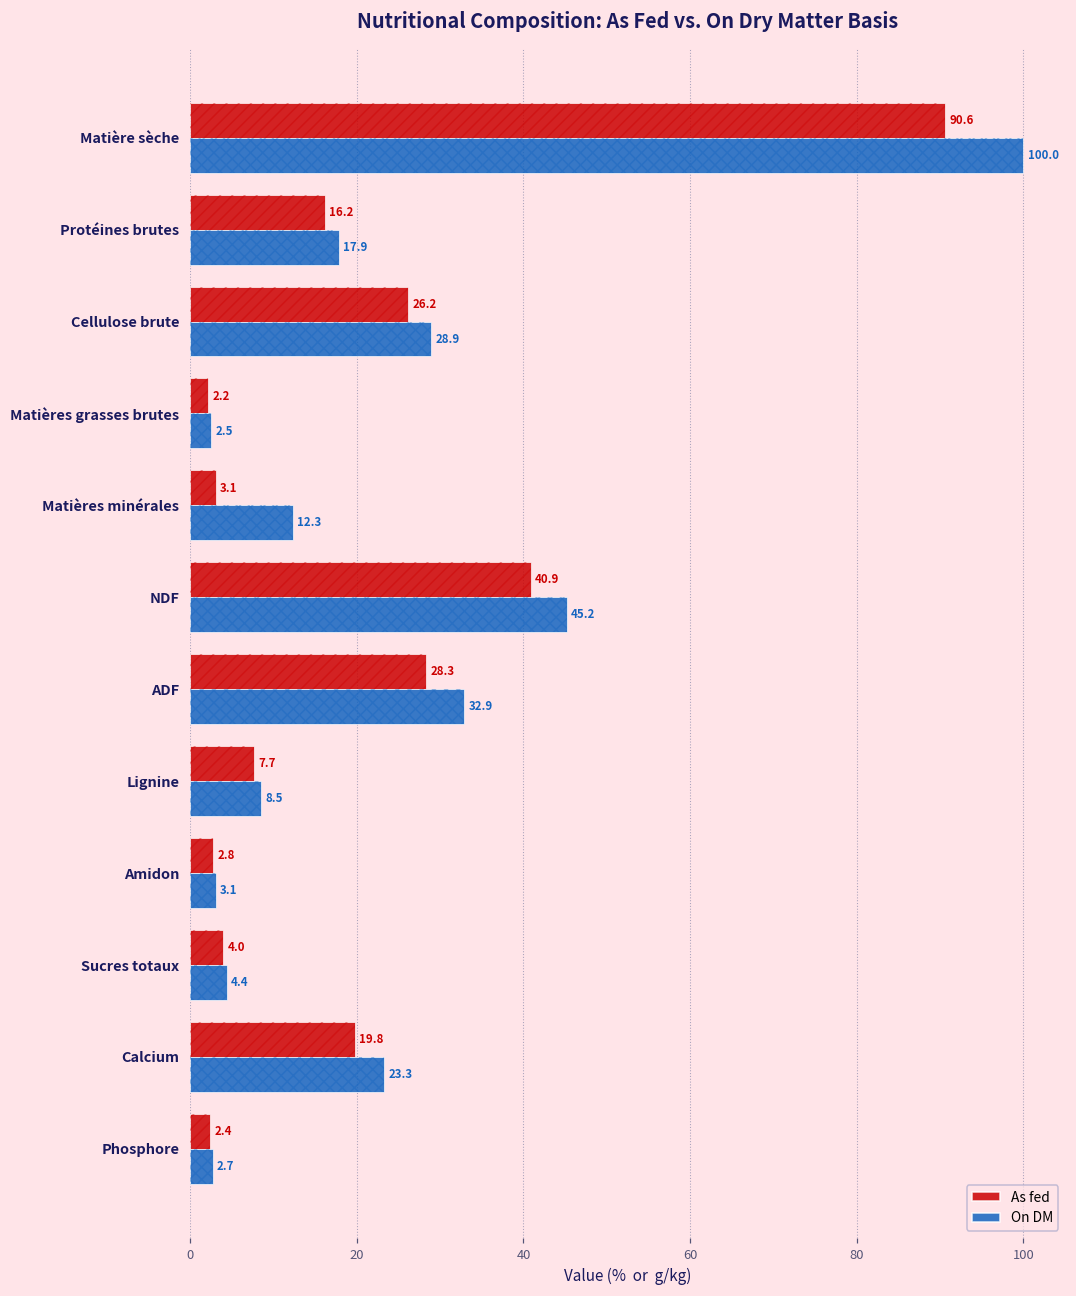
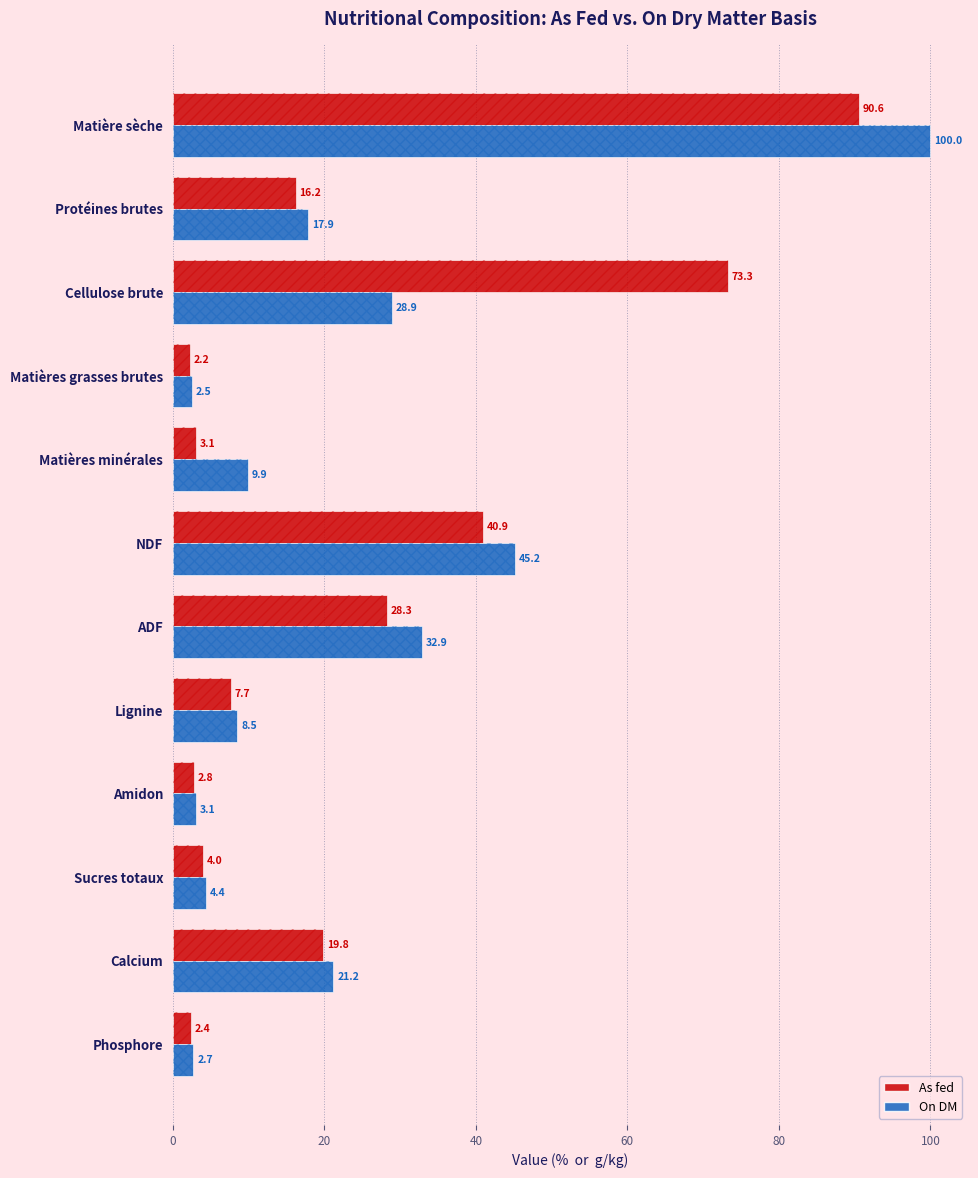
As fed, Cellulose brute: 26.2 -> 73.3
On DM, Matières minérales: 12.3 -> 9.9
On DM, Calcium: 23.3 -> 21.2
